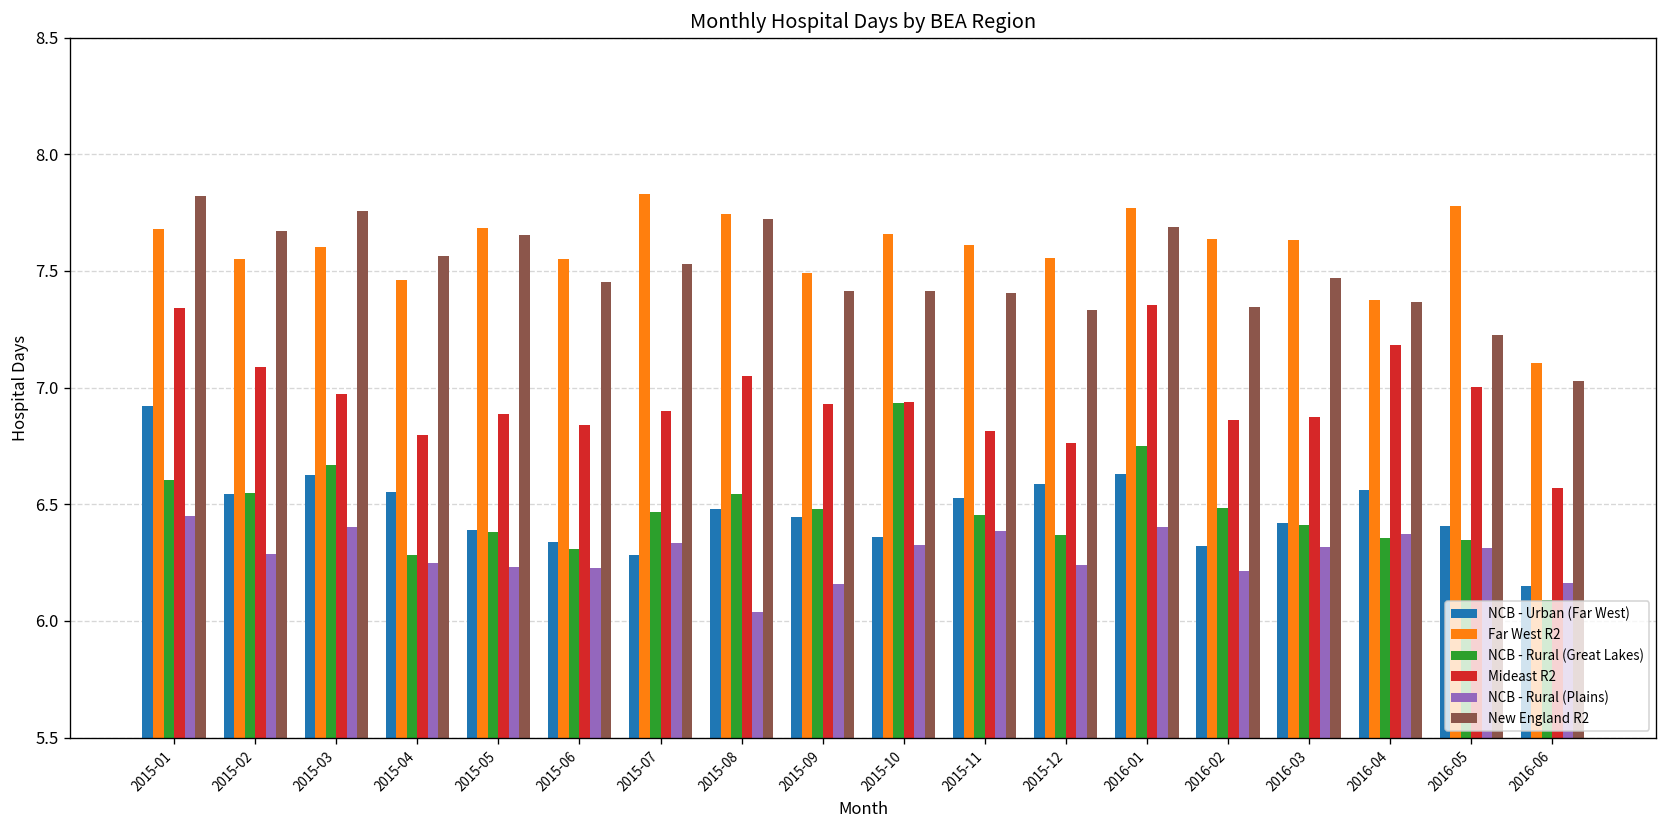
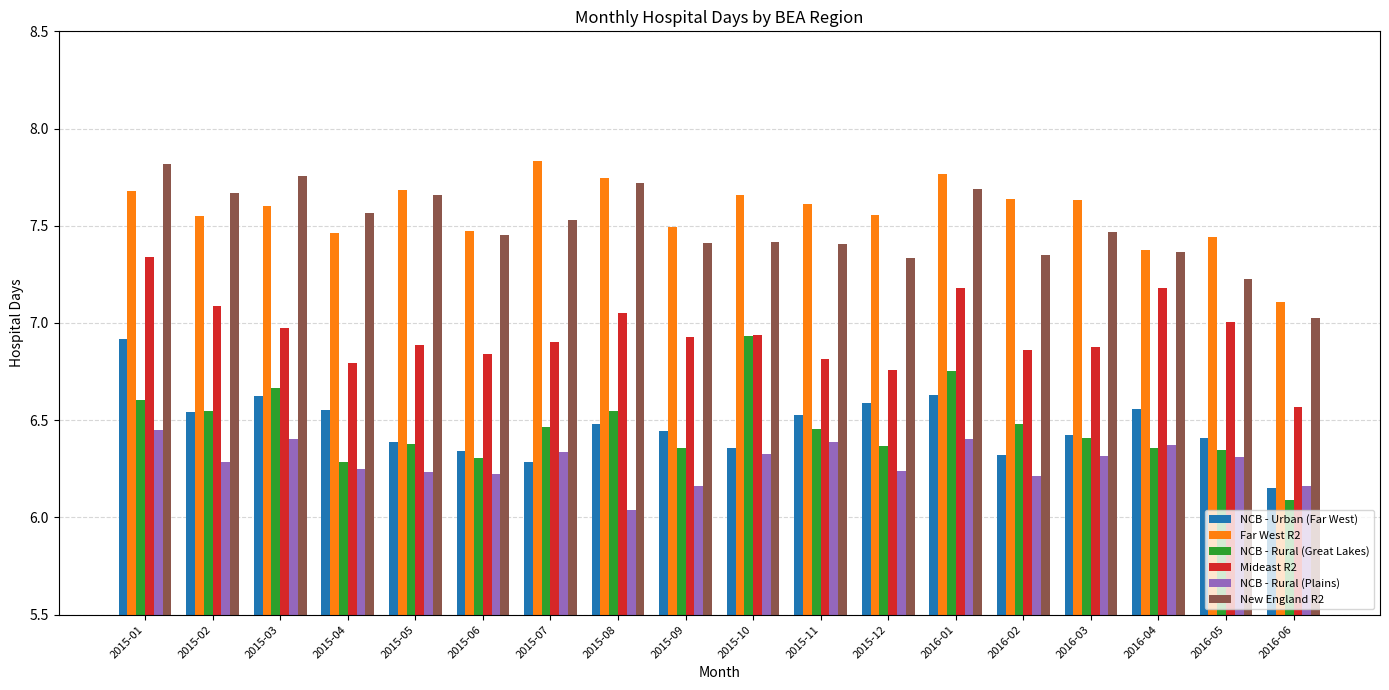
Far West R2, 2015-06: 7.55 -> 7.47
NCB - Rural (Great Lakes), 2015-09: 6.48 -> 6.36
Mideast R2, 2016-01: 7.35 -> 7.18
Far West R2, 2016-05: 7.78 -> 7.44
